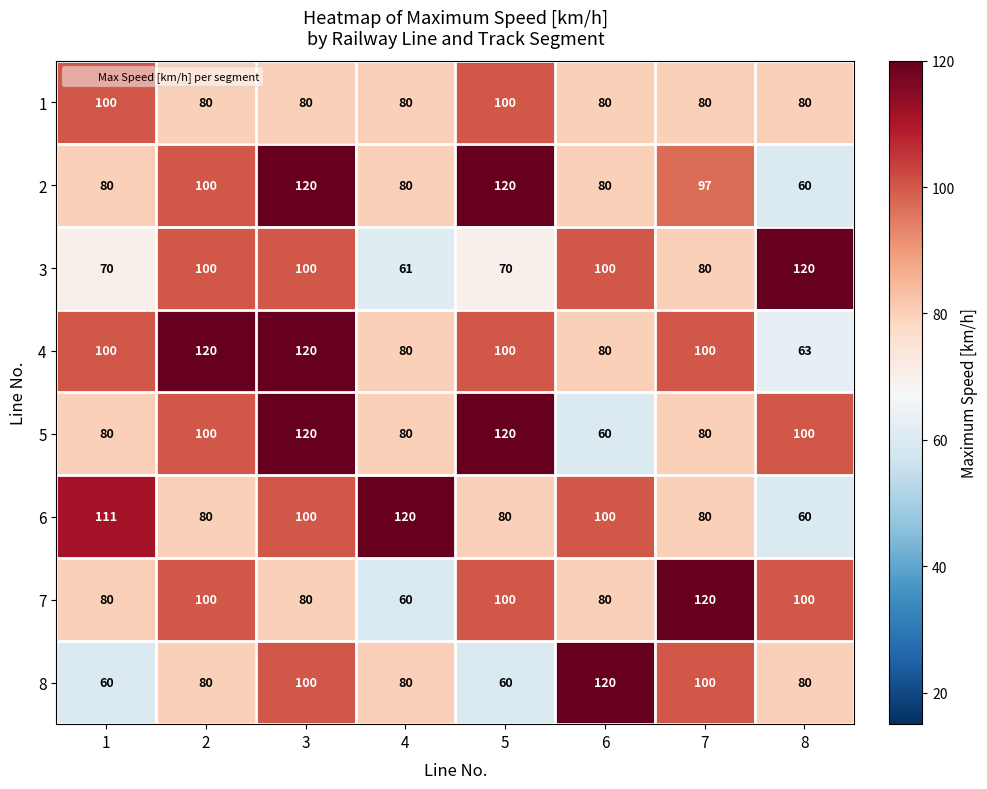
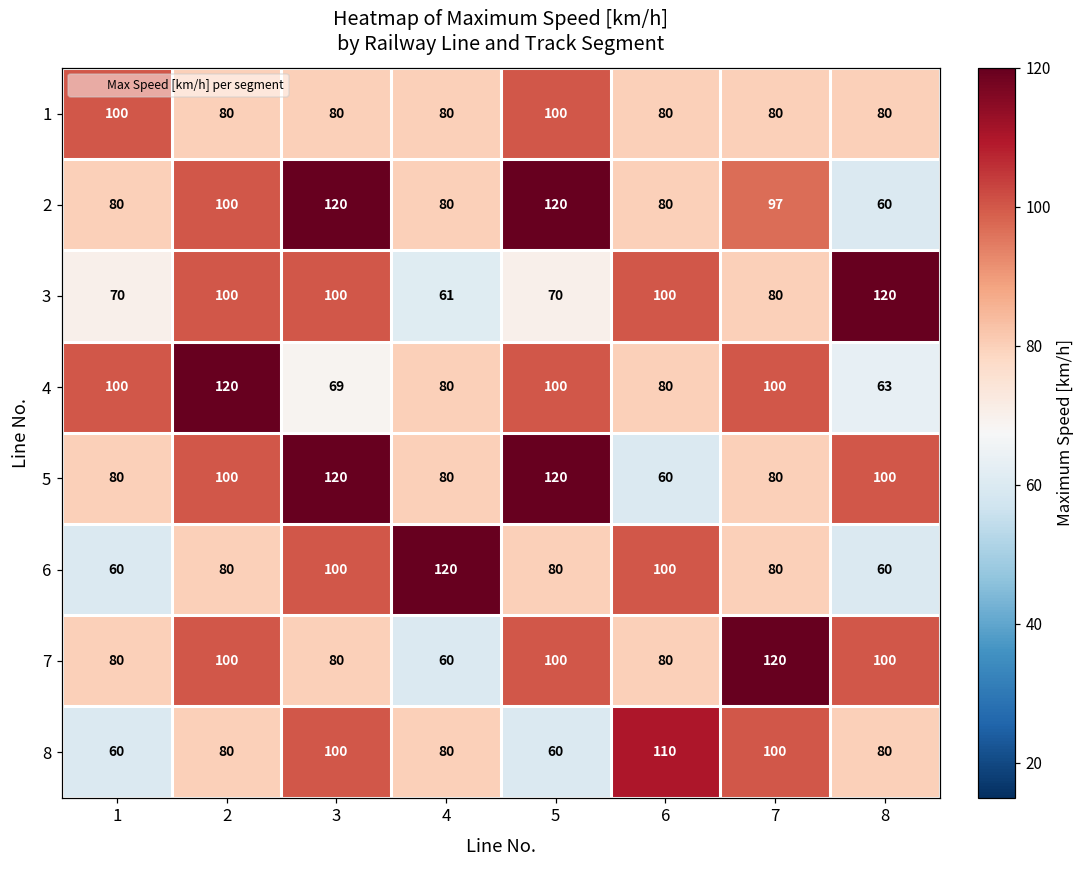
4, 3: 120 -> 69
6, 1: 111 -> 60
8, 6: 120 -> 110
